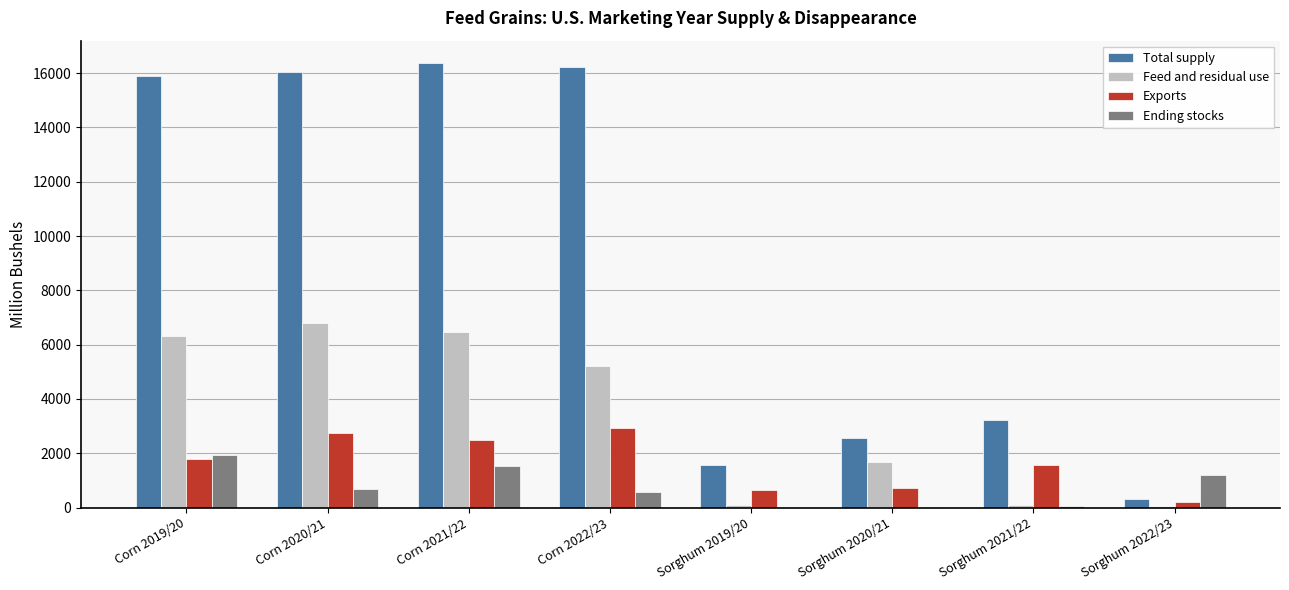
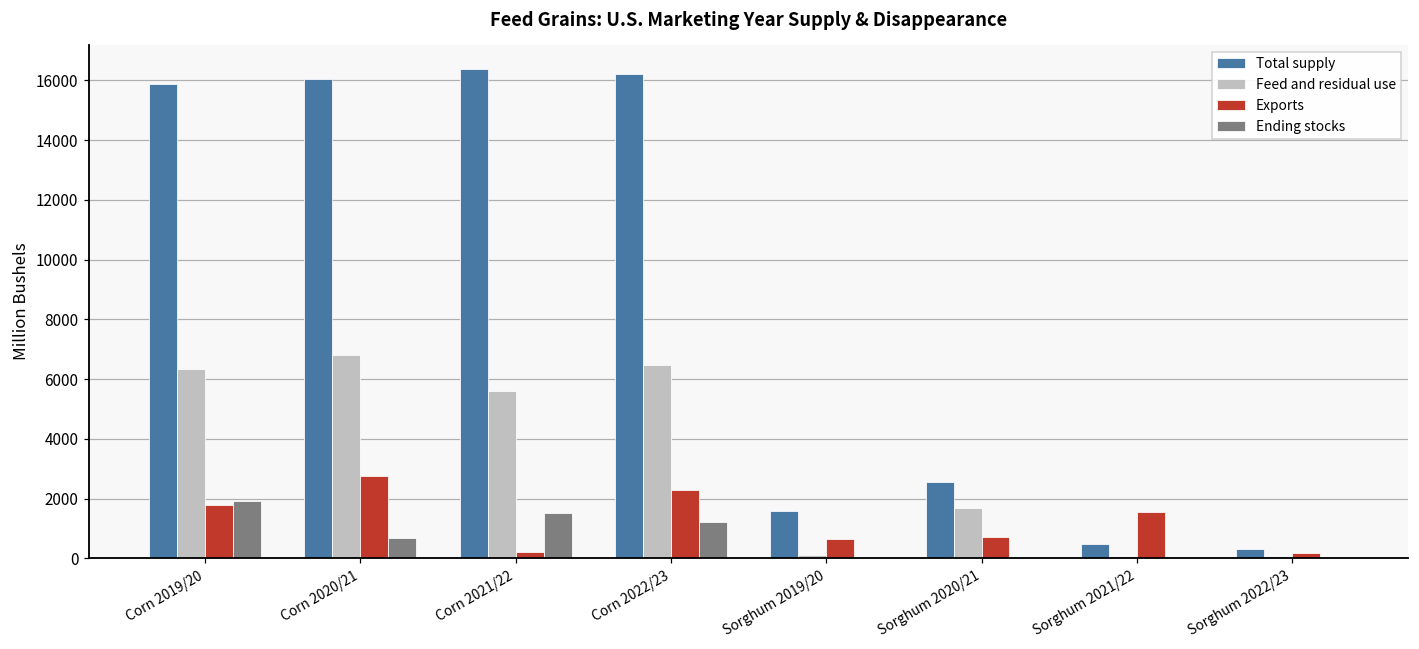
Feed and residual use, Corn 2021/22: 6500 -> 5600
Exports, Corn 2021/22: 2500 -> 200
Feed and residual use, Corn 2022/23: 5200 -> 6500
Exports, Corn 2022/23: 2900 -> 2300
Ending stocks, Corn 2022/23: 600 -> 1200
Total supply, Sorghum 2021/22: 3200 -> 500
Ending stocks, Sorghum 2022/23: 1200 -> 0
